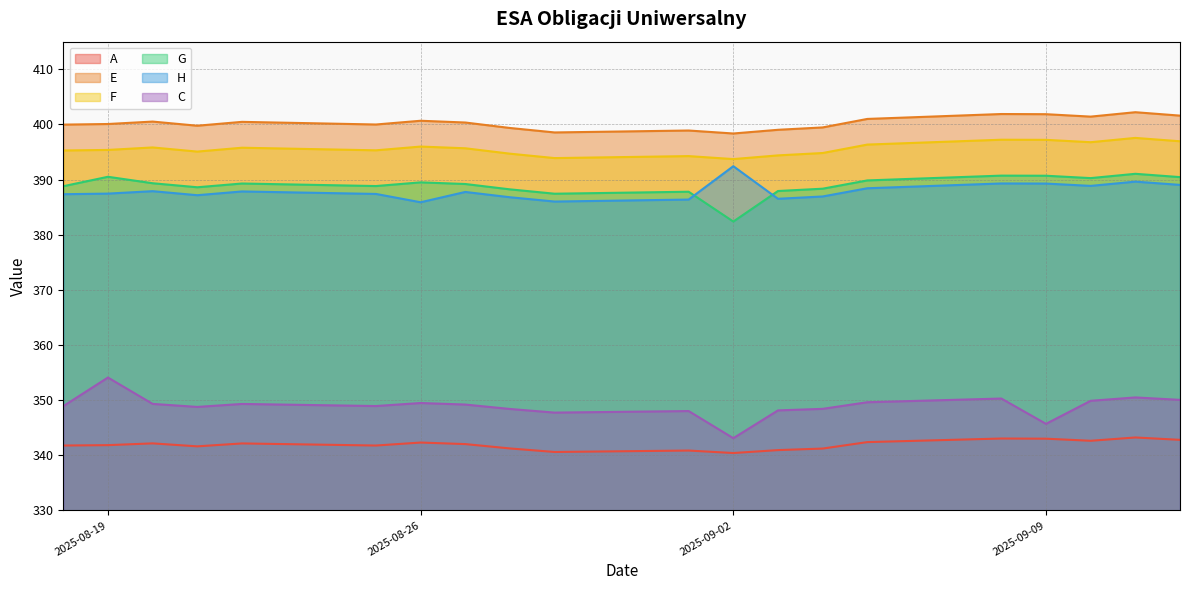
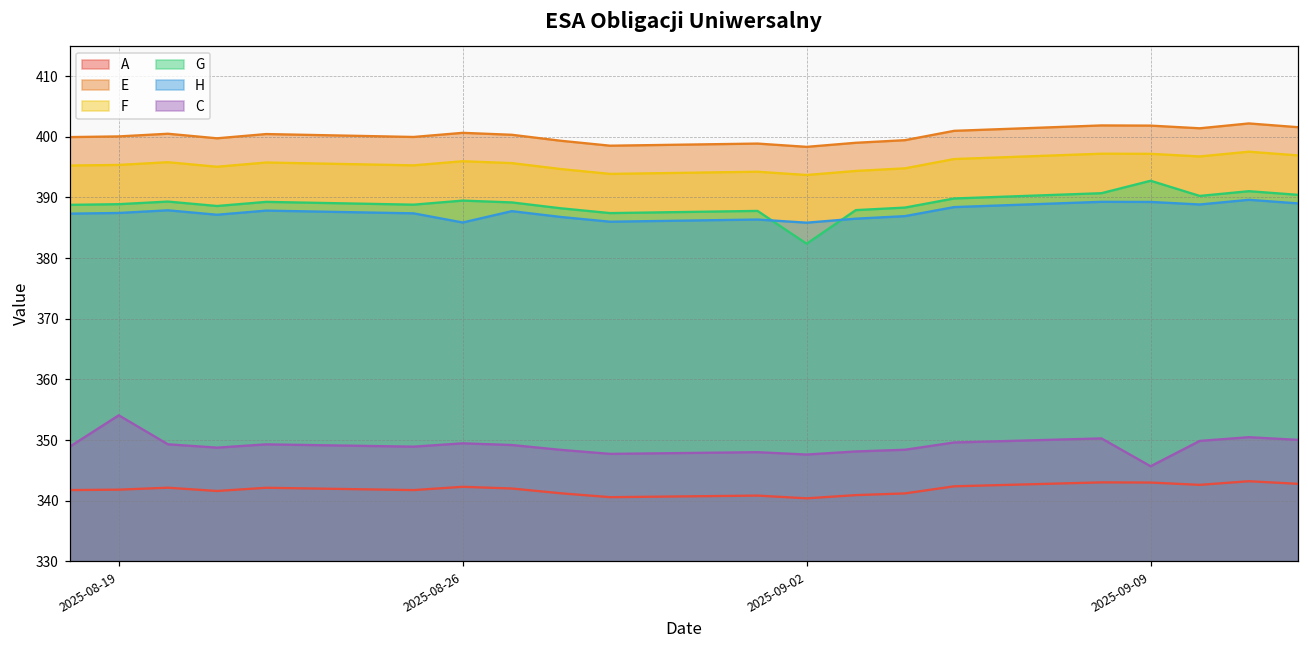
G, 2025-08-19: 391 -> 389
H, 2025-09-02: 392 -> 386
C, 2025-09-02: 343 -> 348
G, 2025-09-09: 391 -> 393
